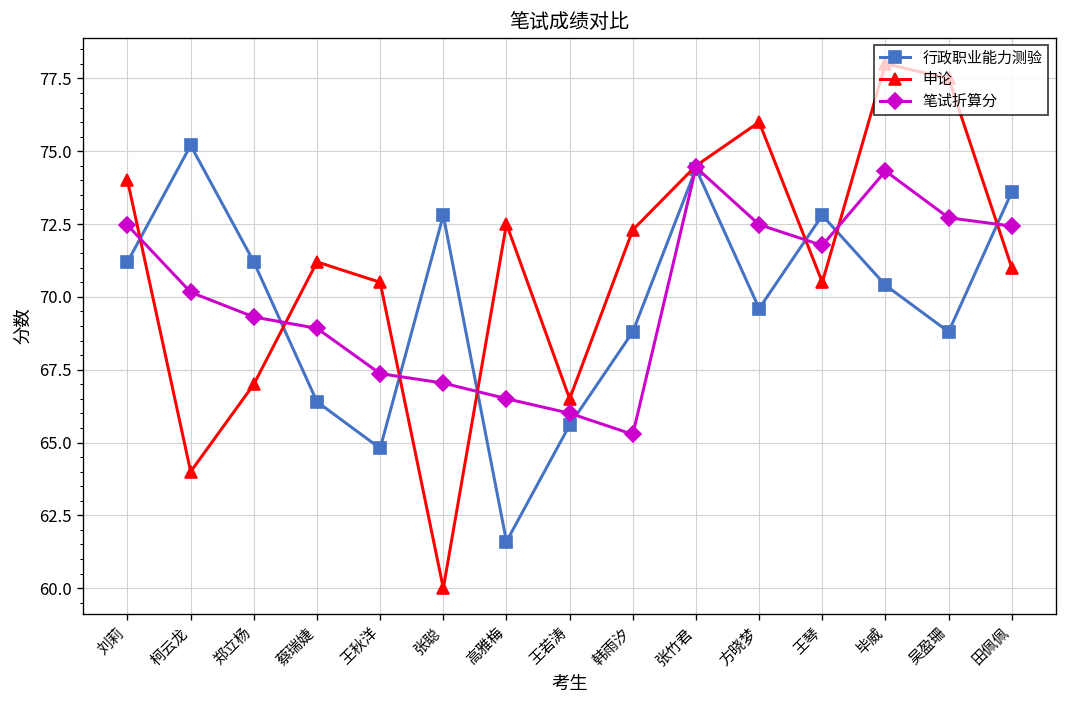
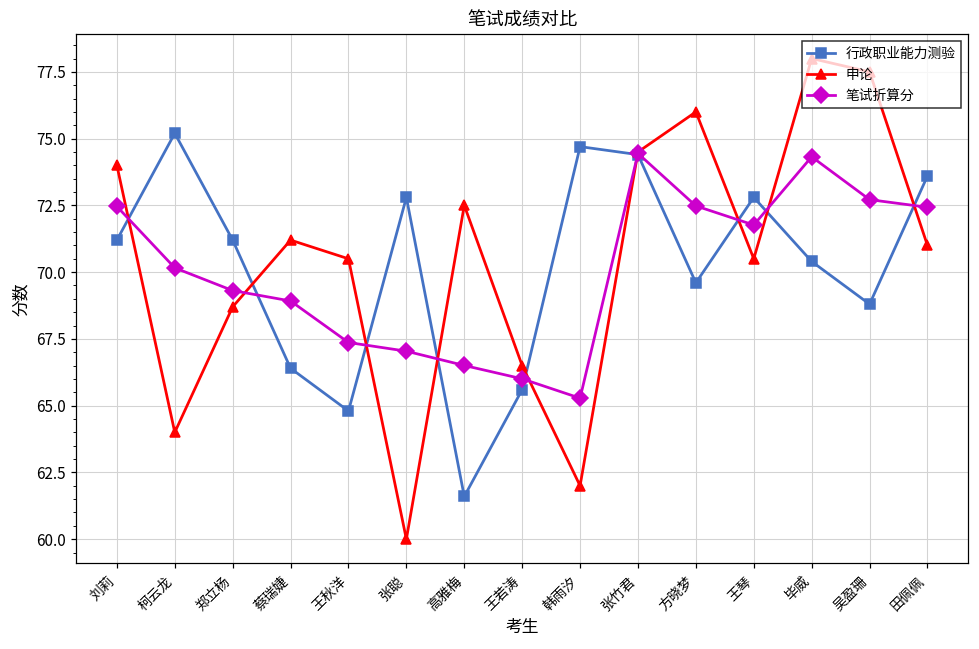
申论, 郑立杨: 67.0 -> 68.7
行政职业能力测验, 韩雨汐: 68.8 -> 74.7
申论, 韩雨汐: 72.3 -> 62.0
